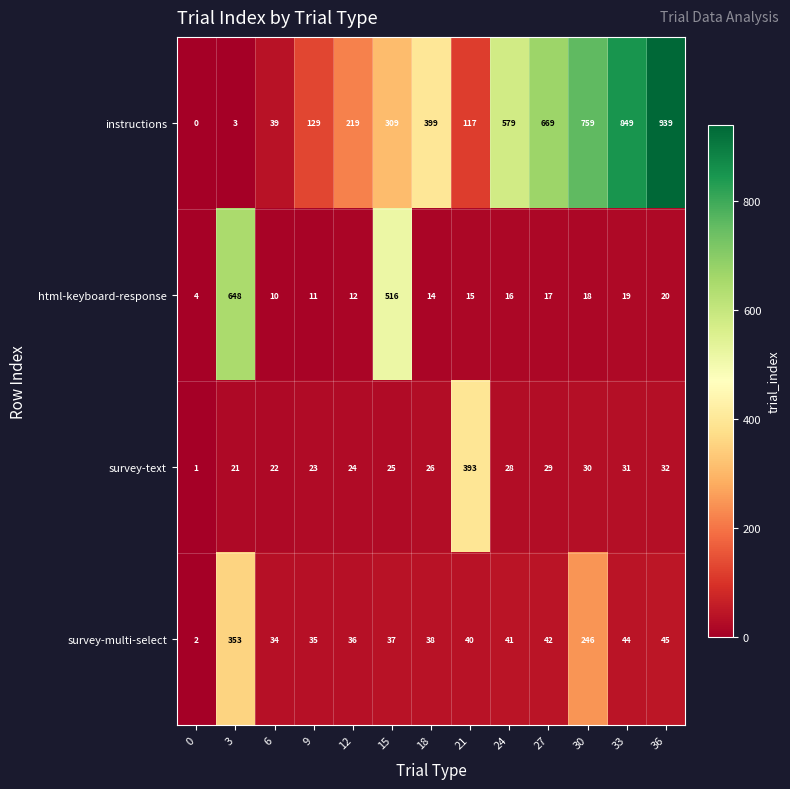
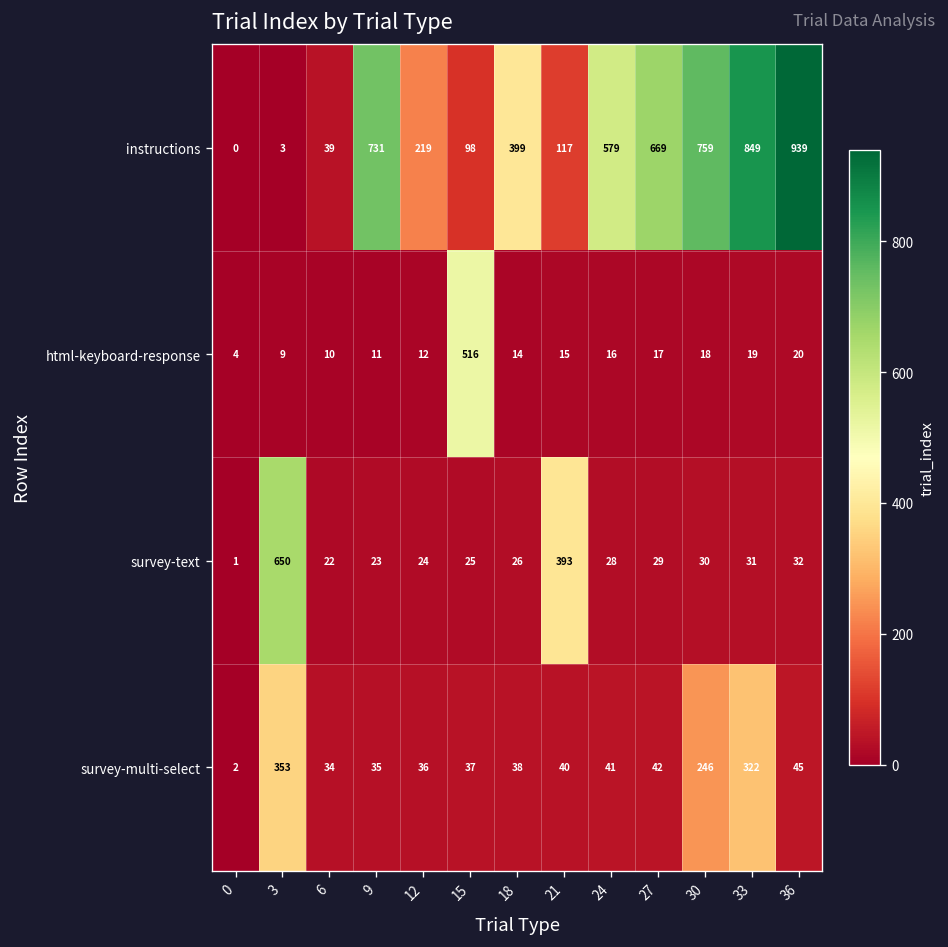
instructions, 9: 129 -> 731
instructions, 15: 309 -> 98
html-keyboard-response, 3: 648 -> 9
survey-text, 3: 21 -> 650
survey-multi-select, 33: 44 -> 322
